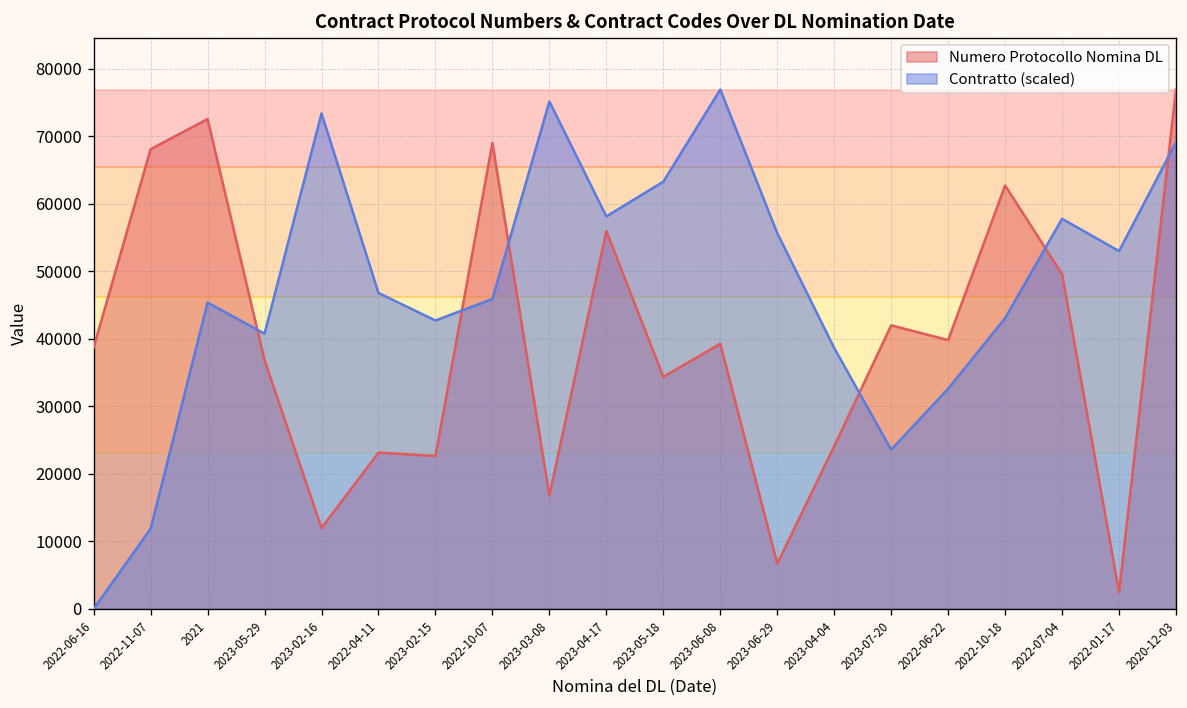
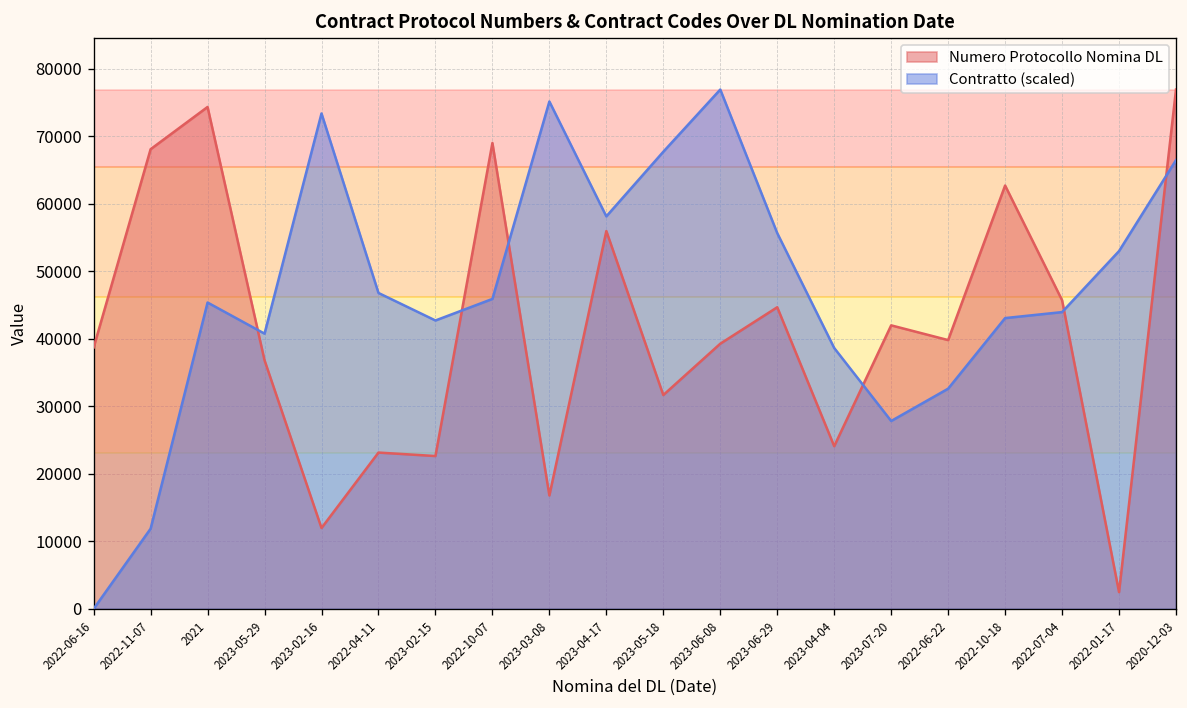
Numero Protocollo Nomina DL, 2021: 73000 -> 74000
Numero Protocollo Nomina DL, 2023-05-18: 34000 -> 32000
Contratto (scaled), 2023-05-18: 63000 -> 68000
Numero Protocollo Nomina DL, 2023-06-29: 7000 -> 45000
Contratto (scaled), 2023-07-20: 24000 -> 28000
Numero Protocollo Nomina DL, 2022-07-04: 50000 -> 46000
Contratto (scaled), 2022-07-04: 58000 -> 44000
Contratto (scaled), 2020-12-03: 69000 -> 66000
